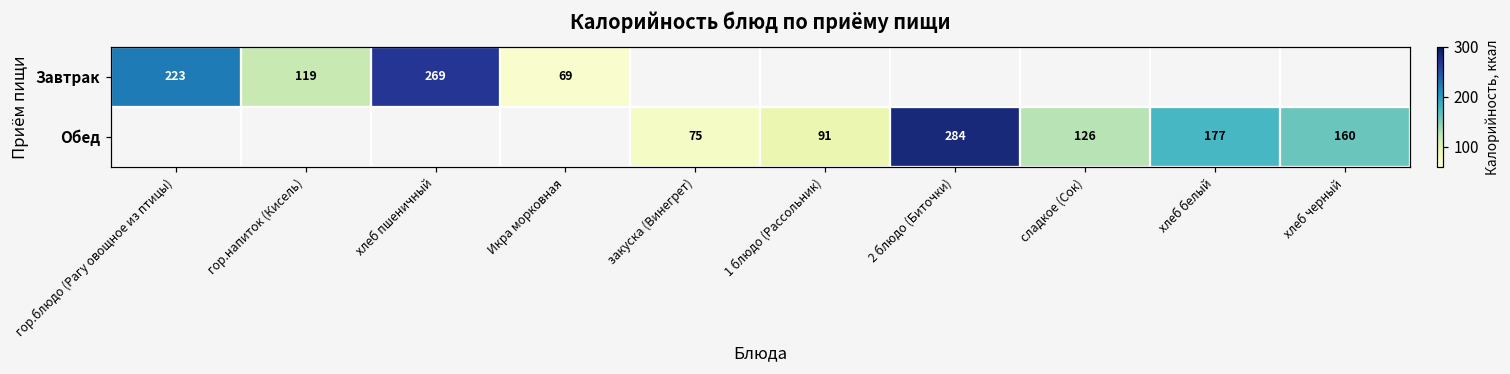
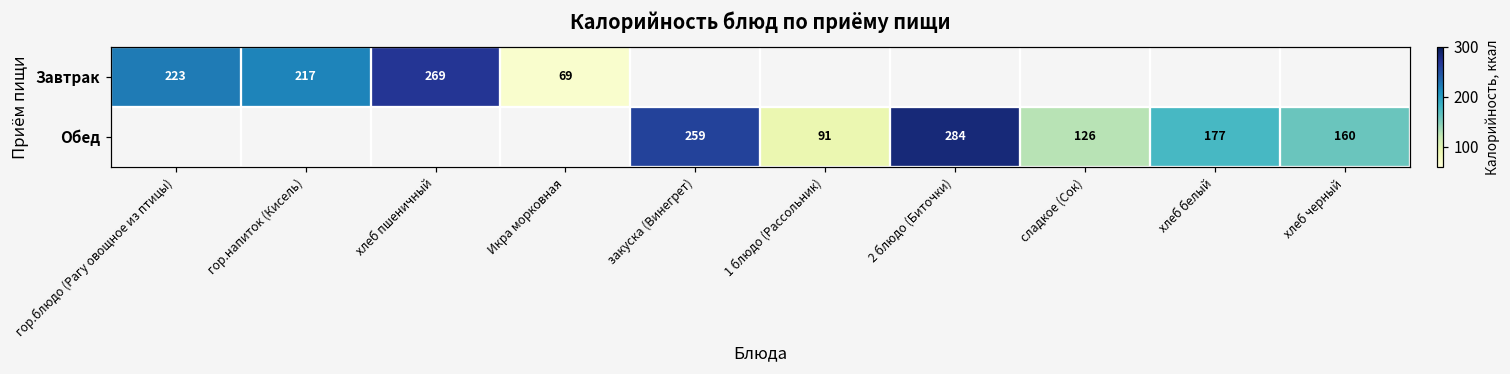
Завтрак, гор.напиток (Кисель): 119 -> 217
Обед, закуска (Винегрет): 75 -> 259
